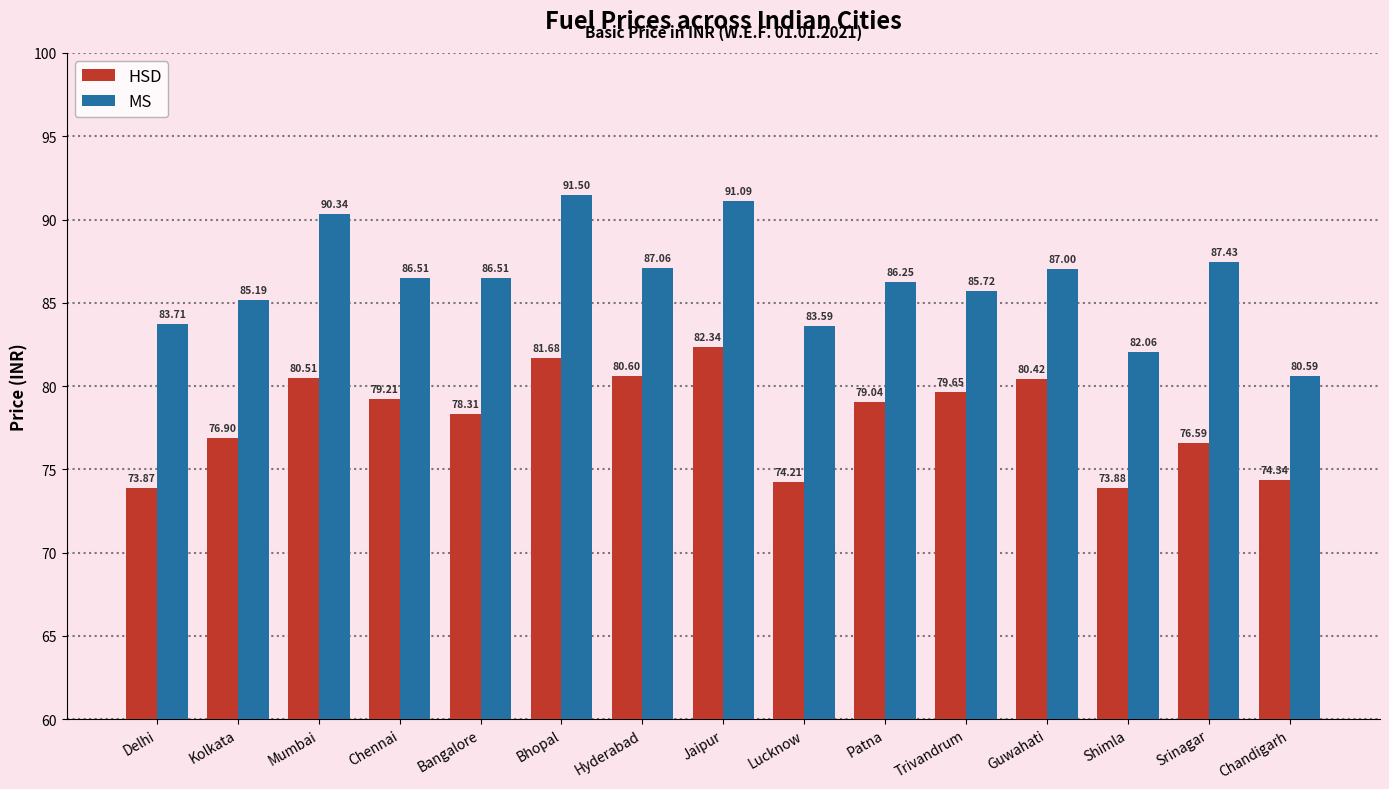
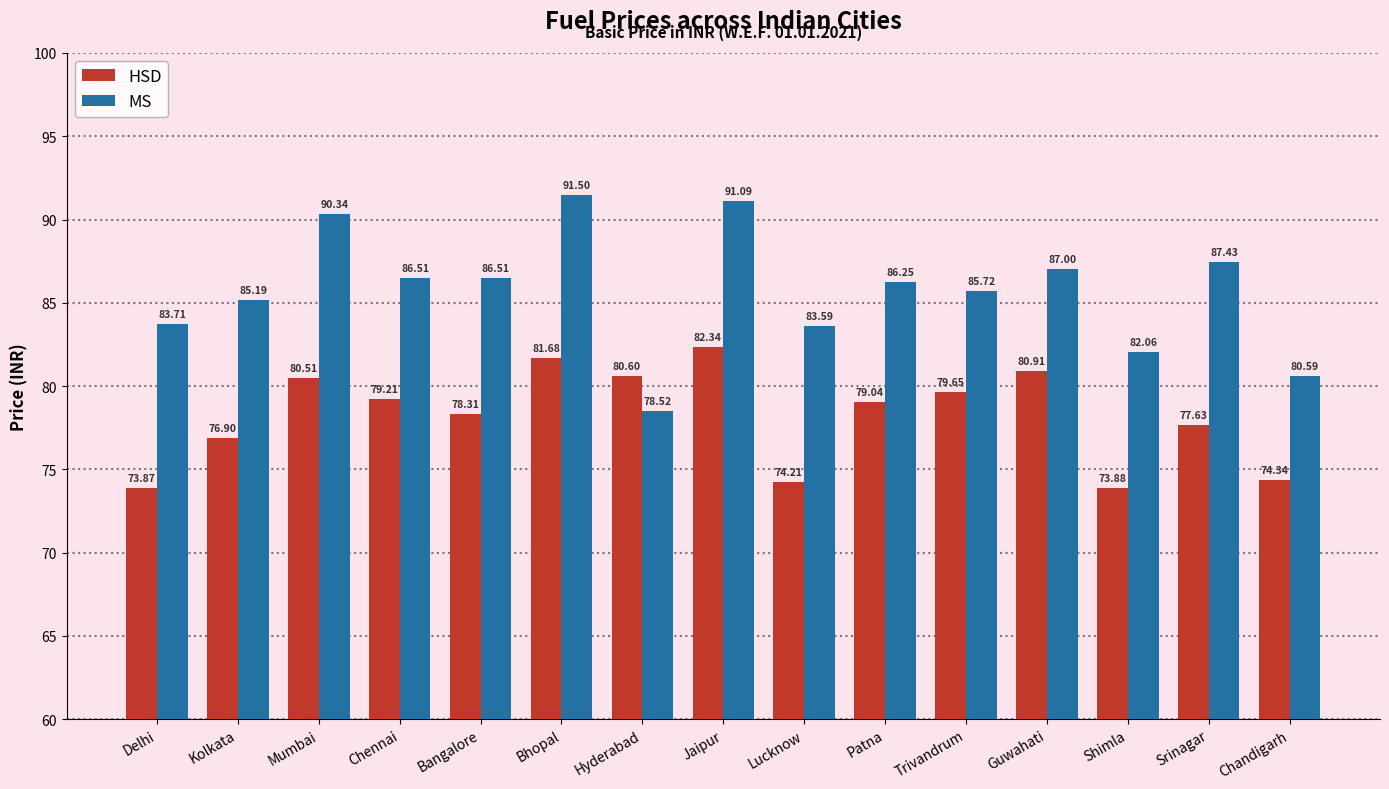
MS, Hyderabad: 87.06 -> 78.52
HSD, Guwahati: 80.42 -> 80.91
HSD, Srinagar: 76.59 -> 77.63
